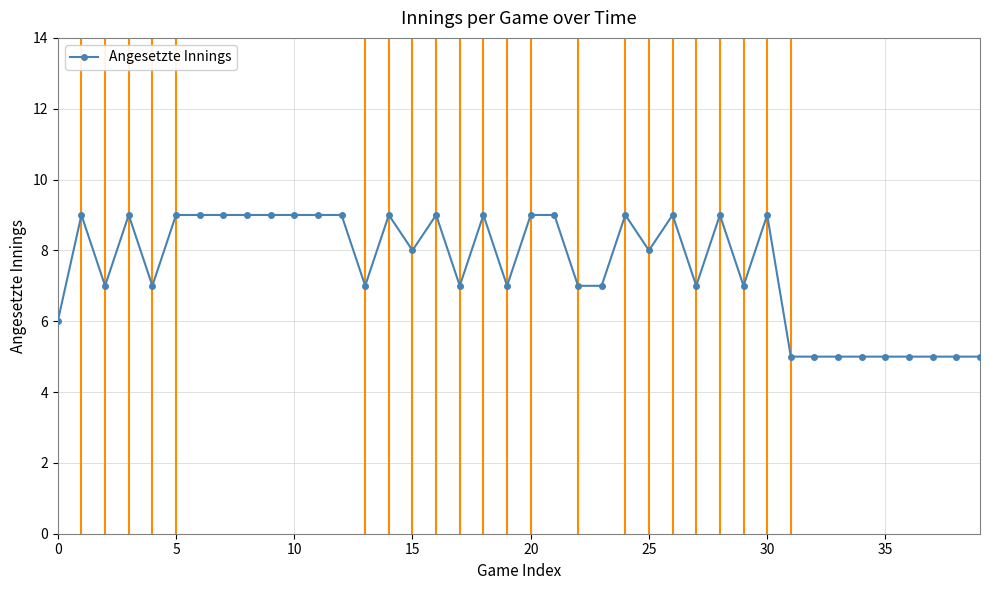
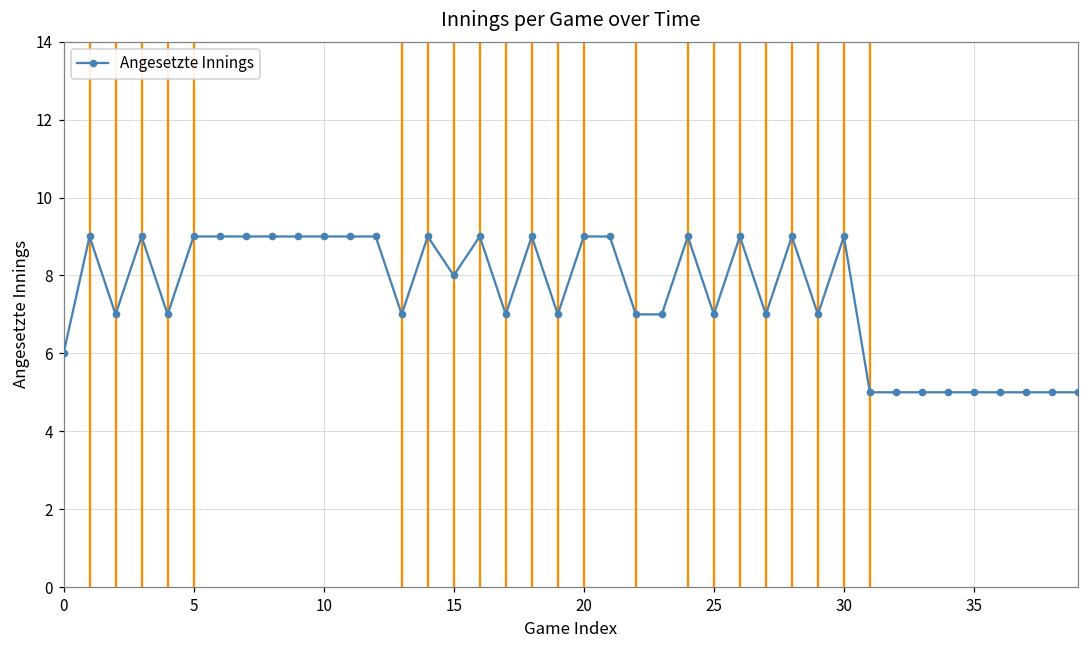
25: 8 -> 7
